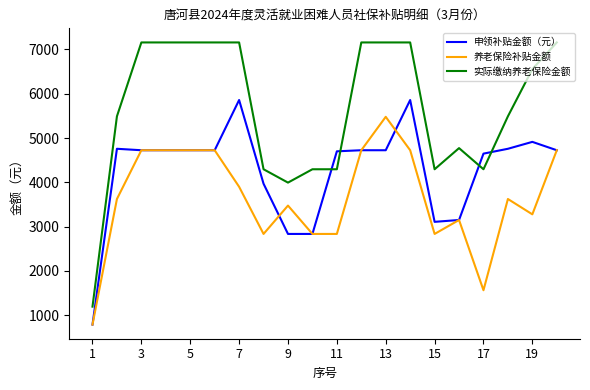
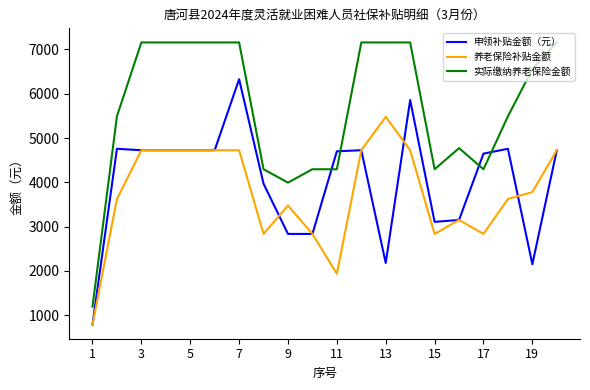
申领补贴金额（元）, 7: 5900 -> 6300
养老保险补贴金额, 7: 3900 -> 4700
养老保险补贴金额, 11: 2800 -> 1900
申领补贴金额（元）, 13: 4700 -> 2200
养老保险补贴金额, 17: 1600 -> 2800
申领补贴金额（元）, 19: 4900 -> 2200
养老保险补贴金额, 19: 3300 -> 3800
